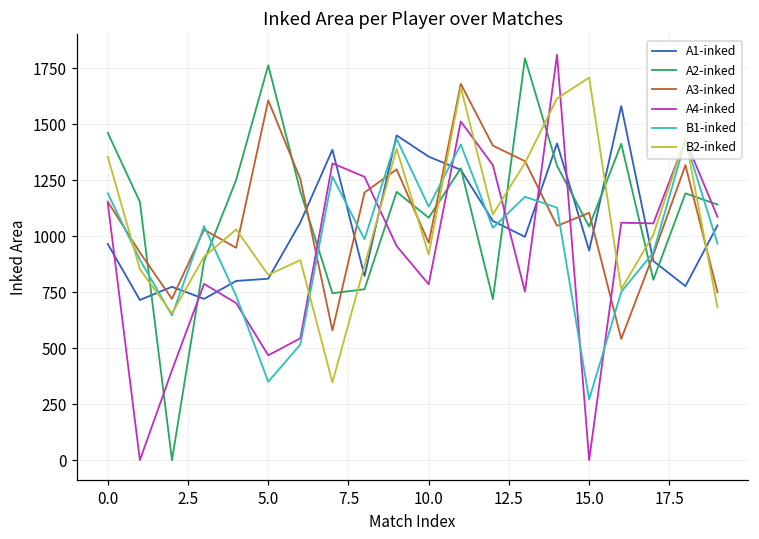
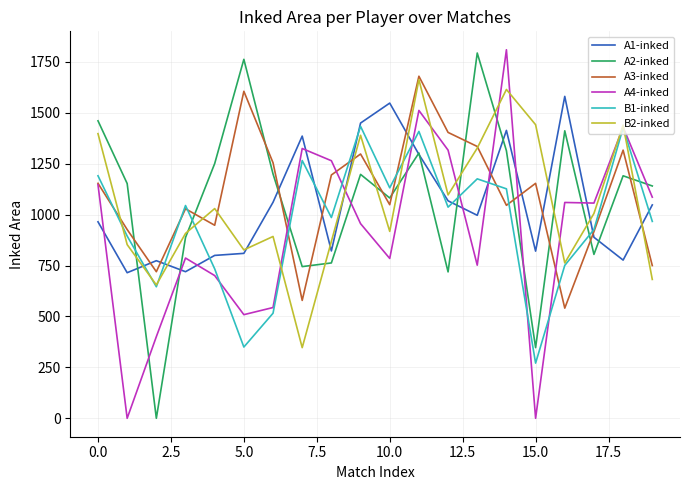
B2-inked, 0.0: 1350 -> 1400
A4-inked, 5.0: 470 -> 510
A1-inked, 10.0: 1360 -> 1550
A3-inked, 10.0: 970 -> 1050
A1-inked, 15.0: 940 -> 820
A2-inked, 15.0: 1040 -> 350
A3-inked, 15.0: 1100 -> 1150
B2-inked, 15.0: 1710 -> 1440
